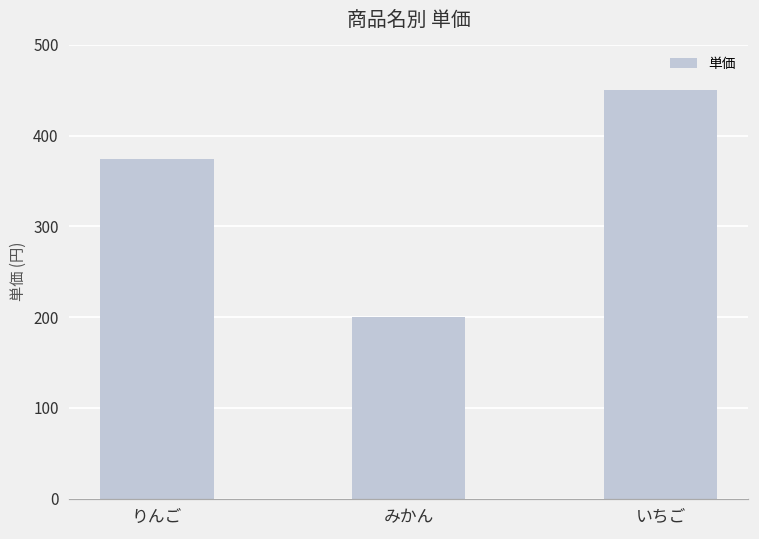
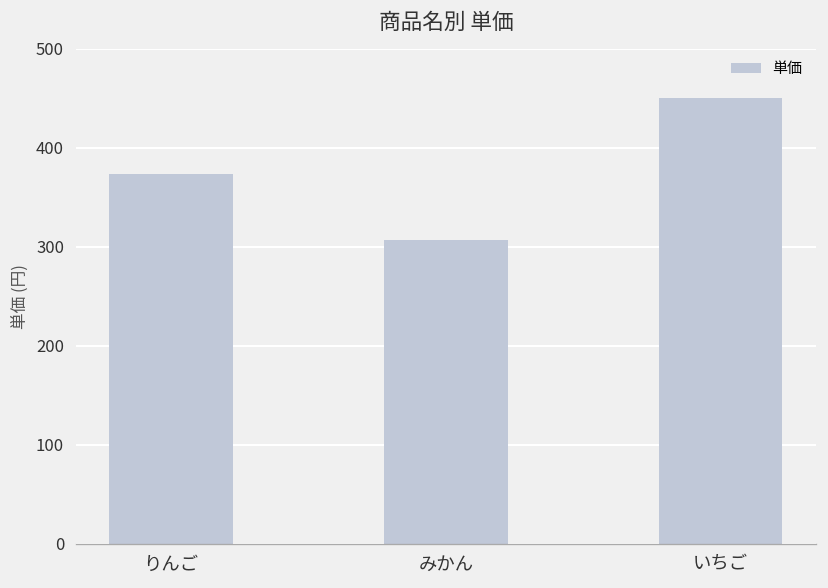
みかん: 200 -> 310
